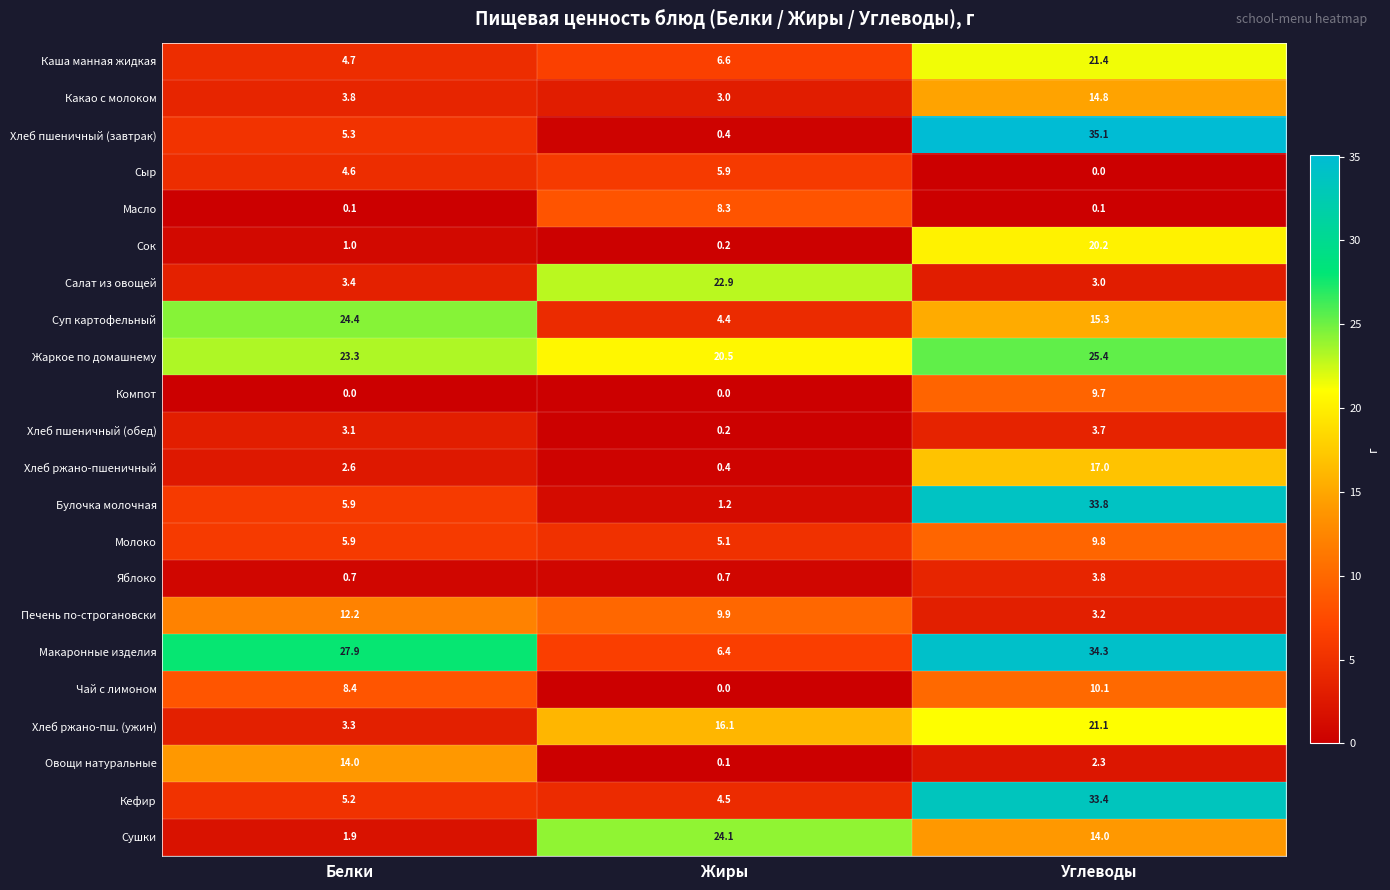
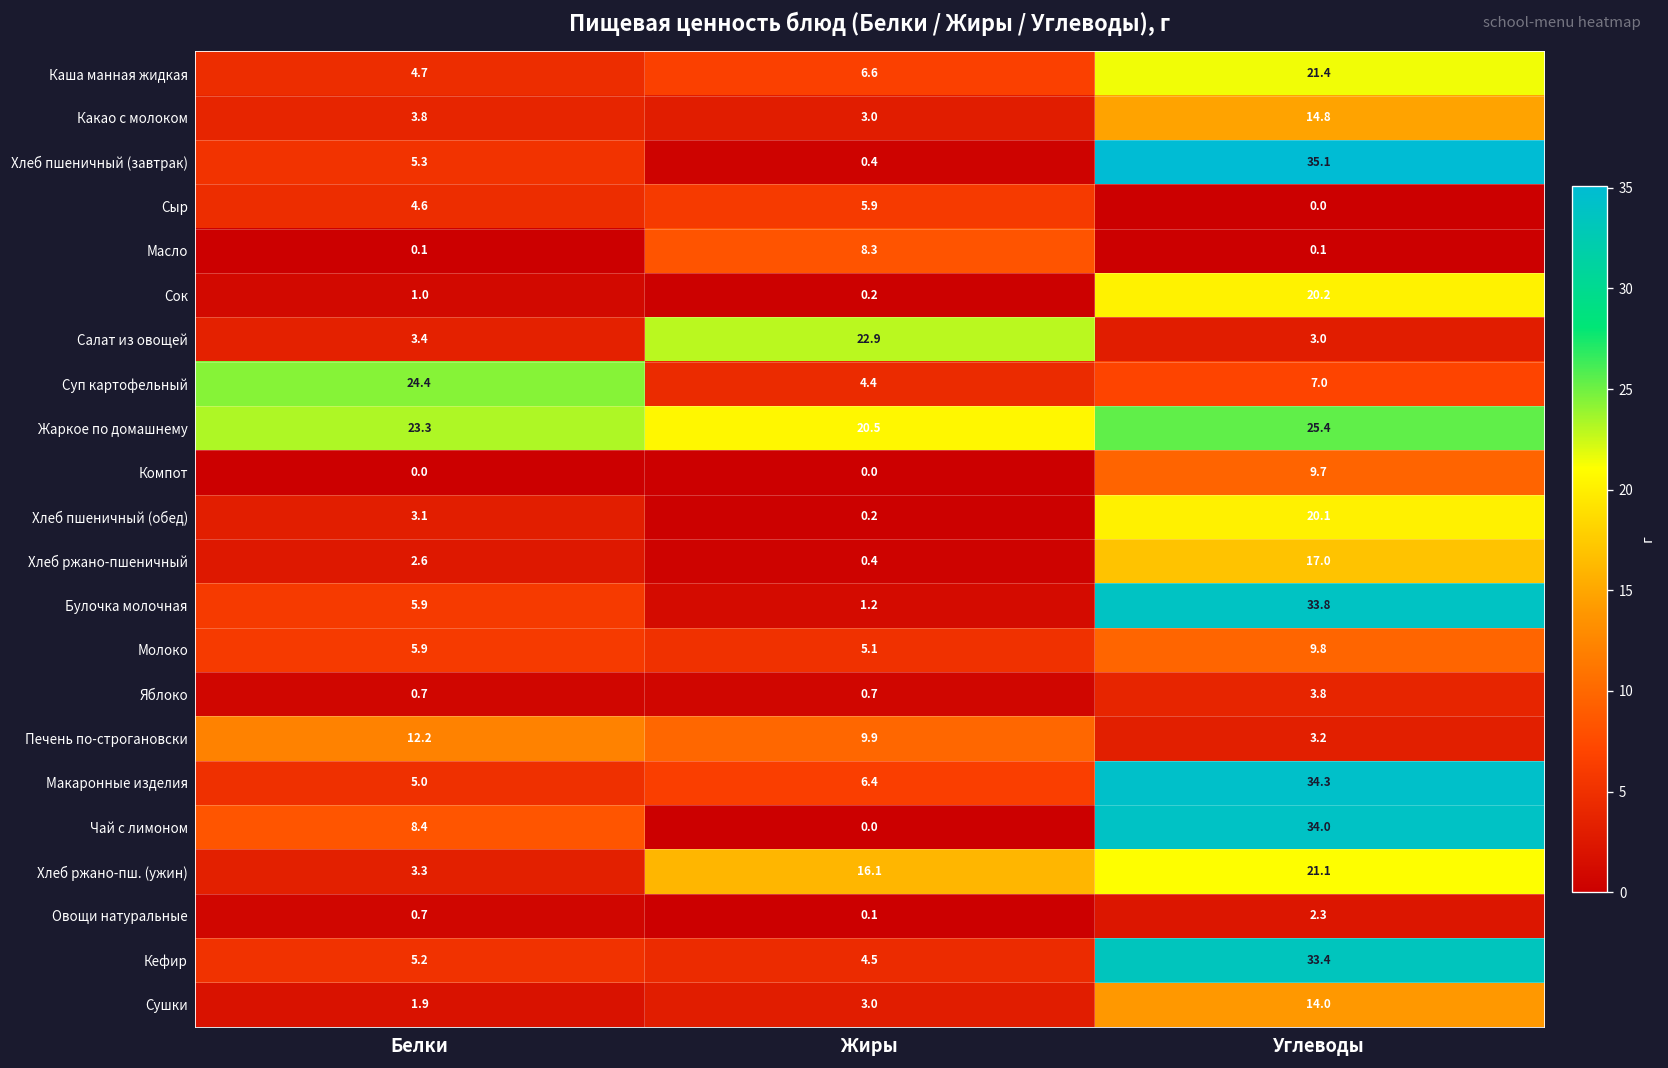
Суп картофельный, Углеводы: 15.3 -> 7.0
Хлеб пшеничный (обед), Углеводы: 3.7 -> 20.1
Макаронные изделия, Белки: 27.9 -> 5.0
Чай с лимоном, Углеводы: 10.1 -> 34.0
Овощи натуральные, Белки: 14.0 -> 0.7
Сушки, Жиры: 24.1 -> 3.0
